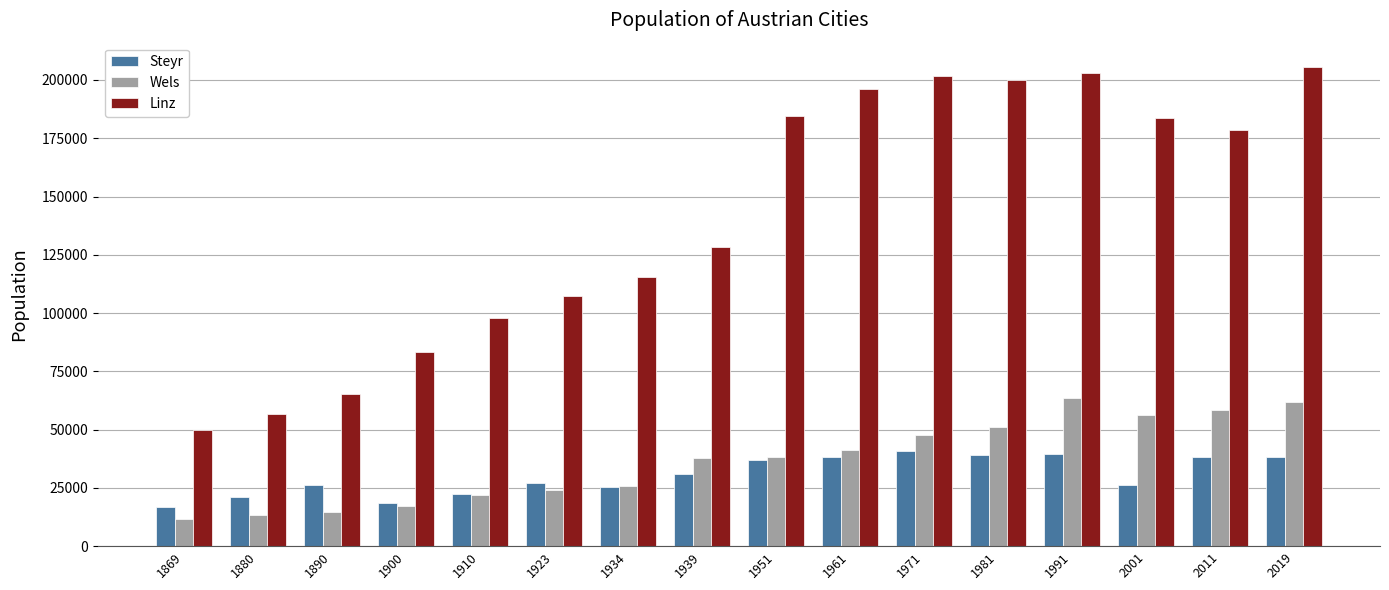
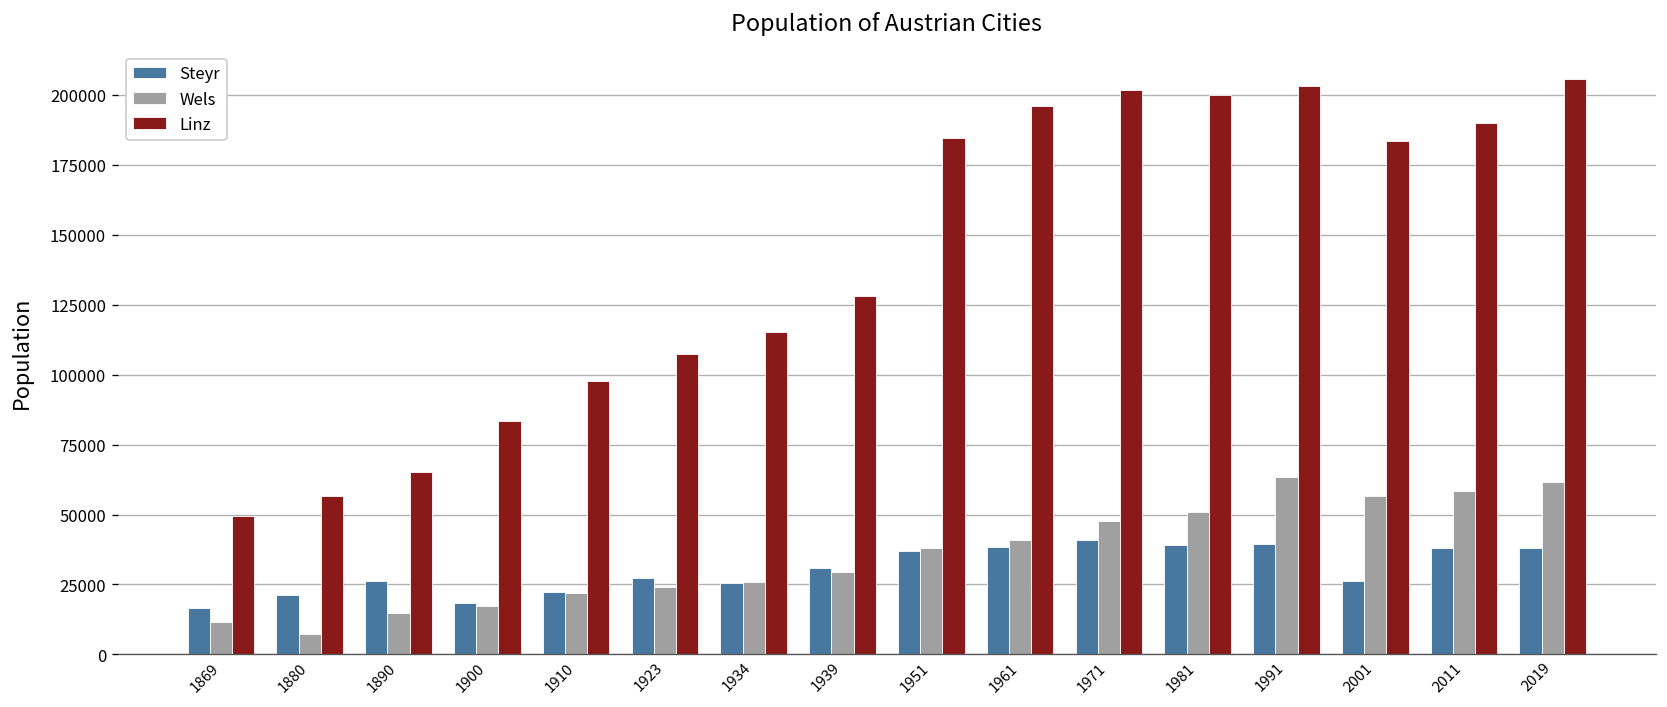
Wels, 1880: 13000 -> 7000
Wels, 1939: 38000 -> 30000
Linz, 2011: 179000 -> 190000
